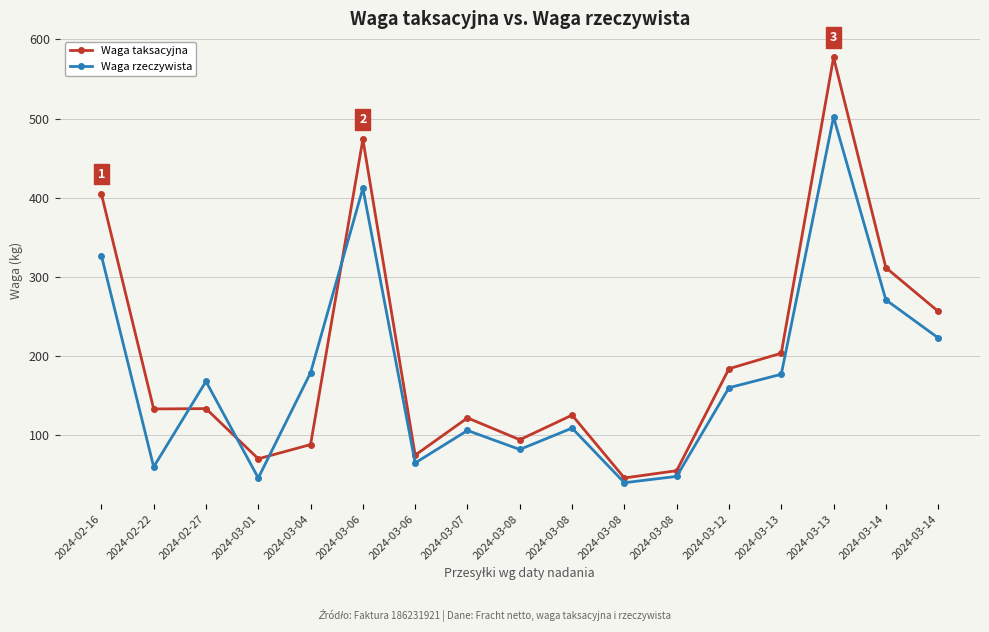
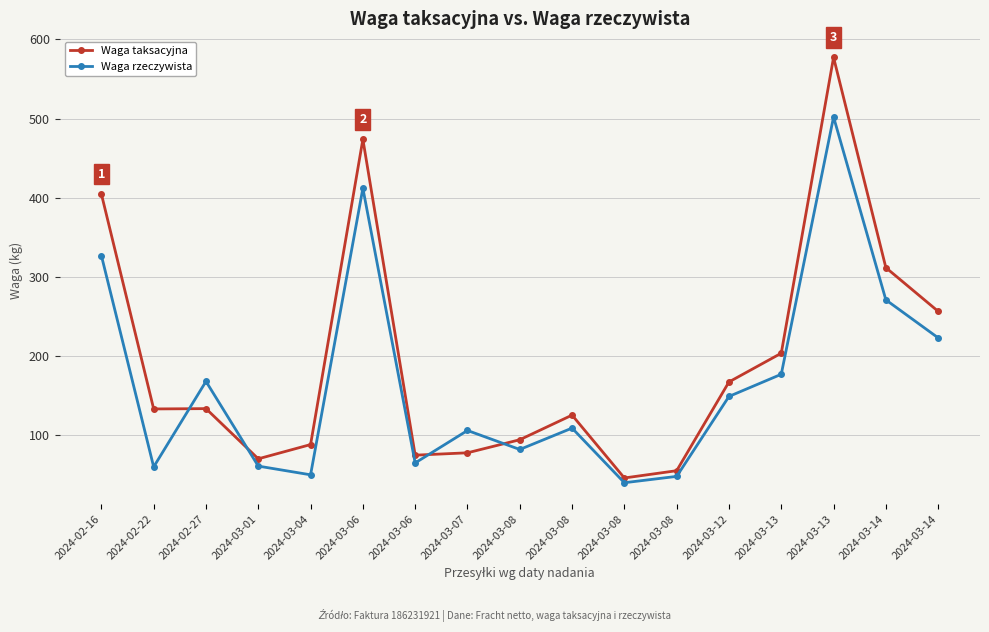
Waga rzeczywista, 2024-03-01: 50 -> 60
Waga rzeczywista, 2024-03-04: 180 -> 50
Waga taksacyjna, 2024-03-07: 120 -> 80
Waga taksacyjna, 2024-03-12: 180 -> 170
Waga rzeczywista, 2024-03-12: 160 -> 150
